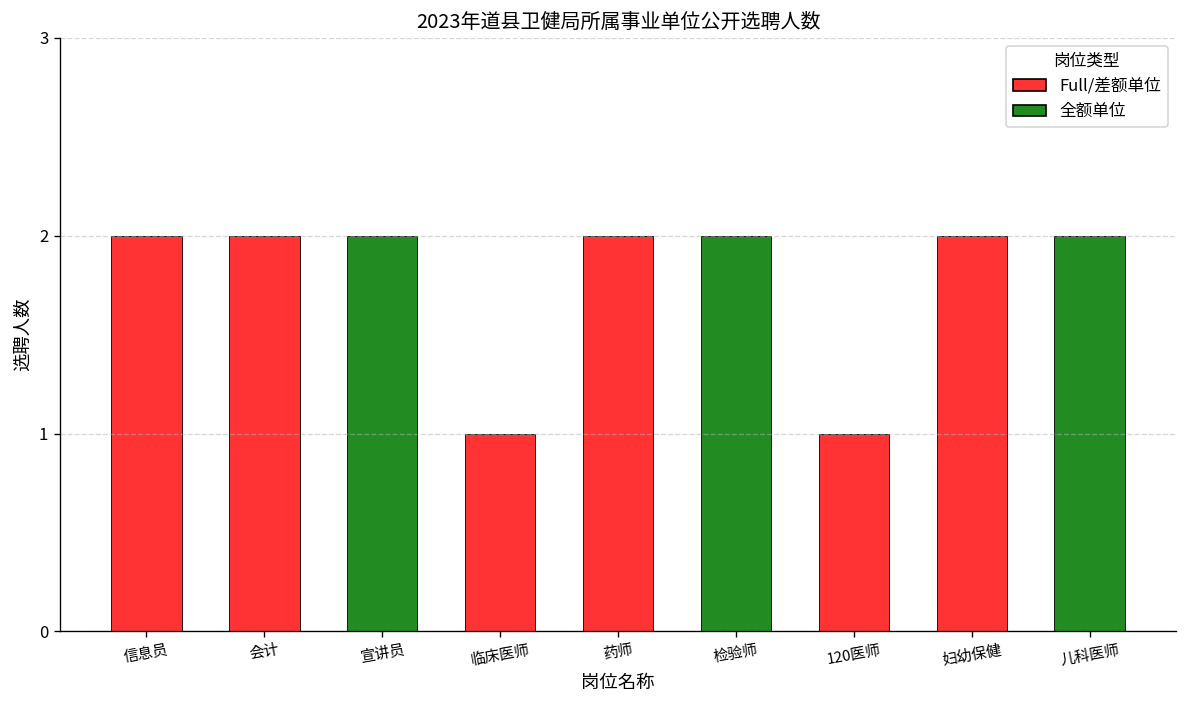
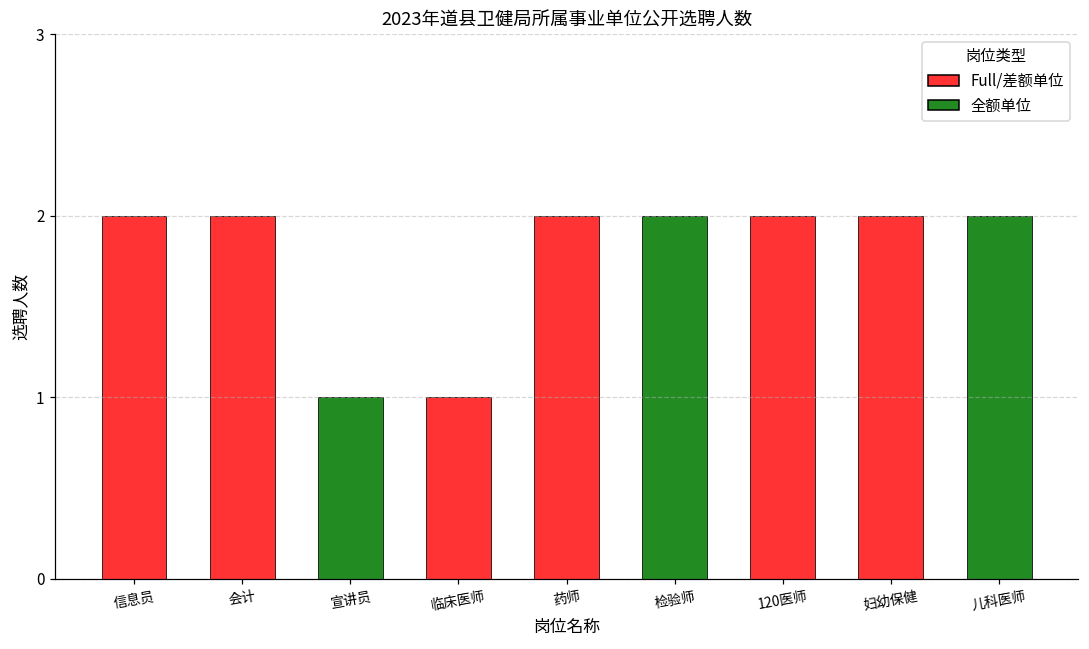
宣讲员: 2 -> 1
120医师: 1 -> 2
